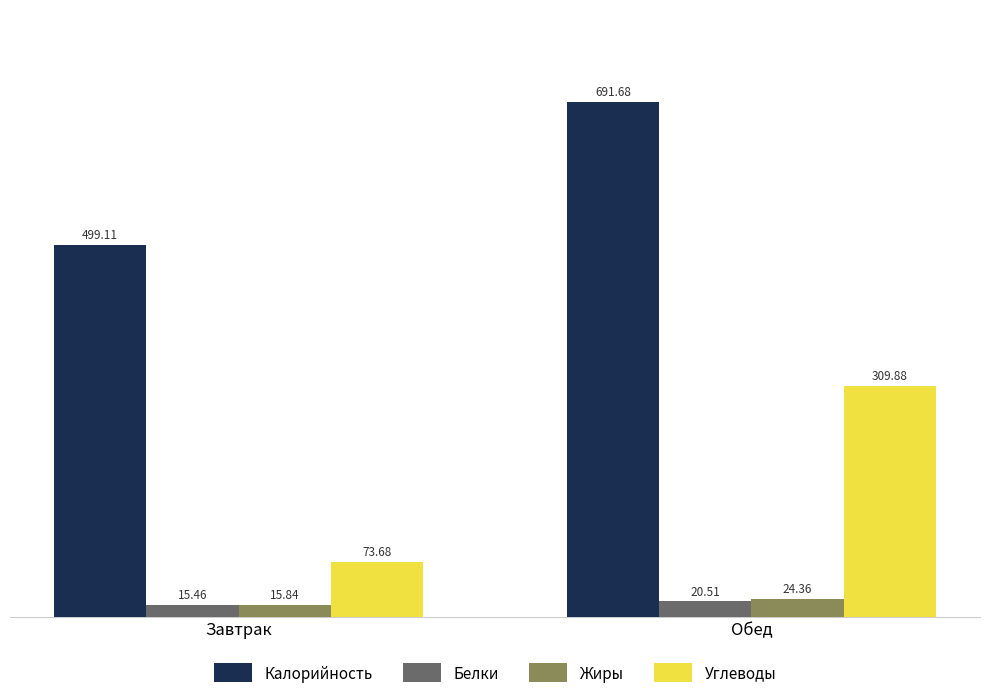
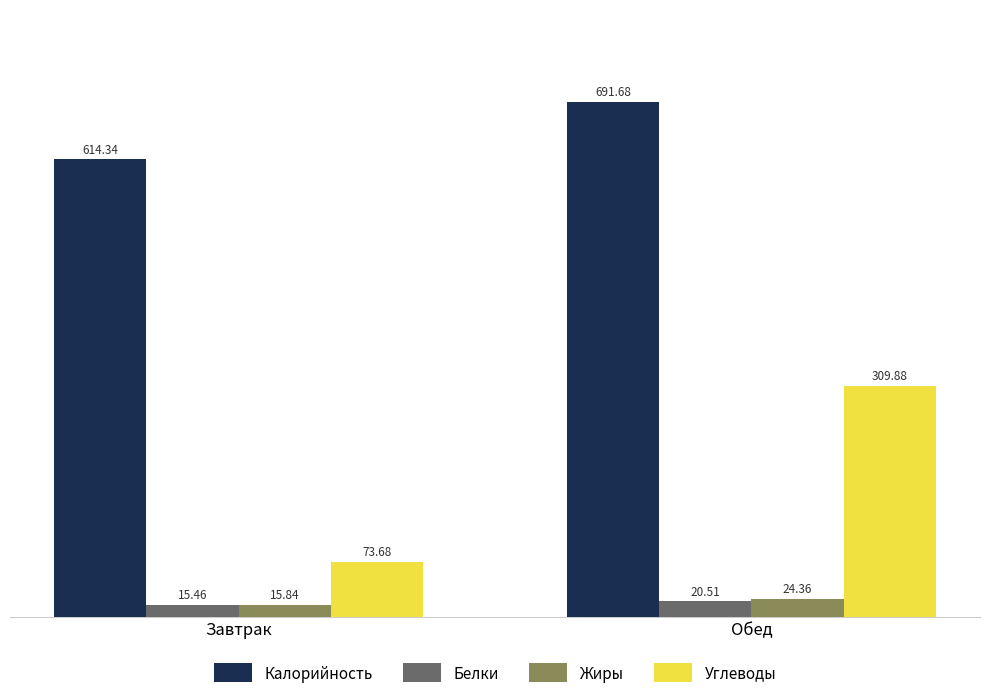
Калорийность, Завтрак: 499.11 -> 614.34
